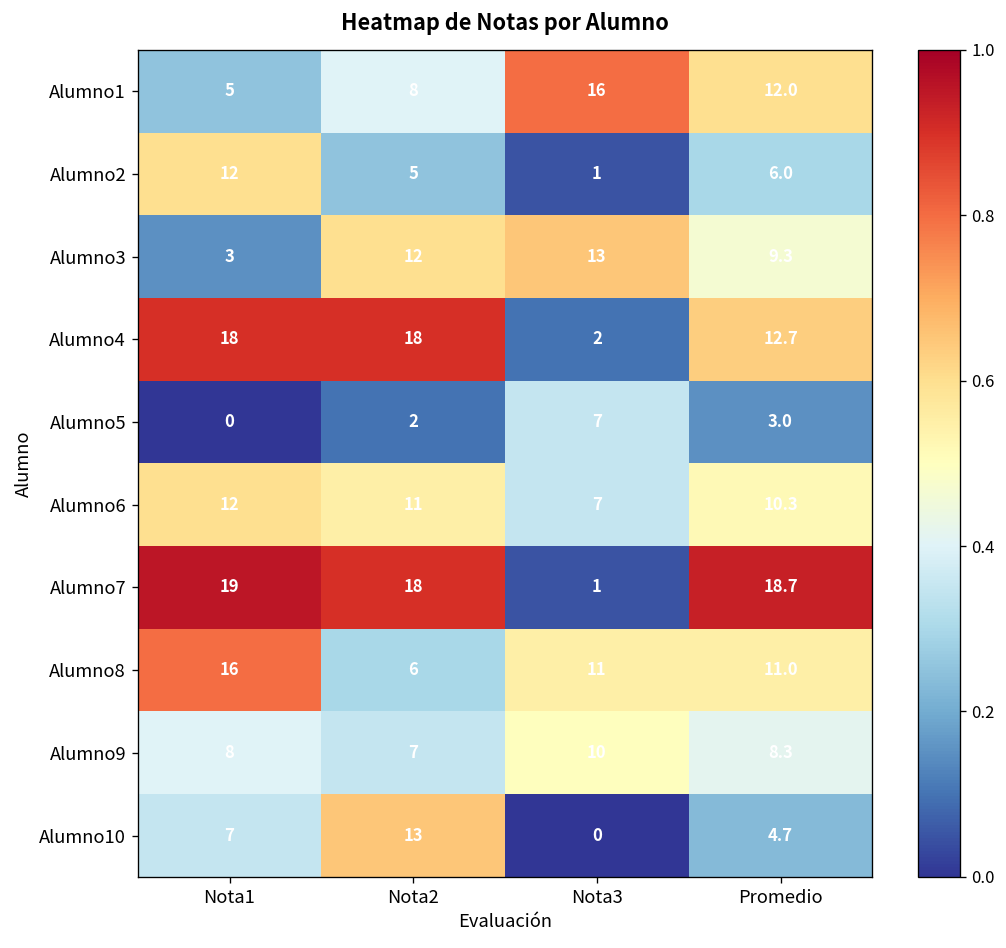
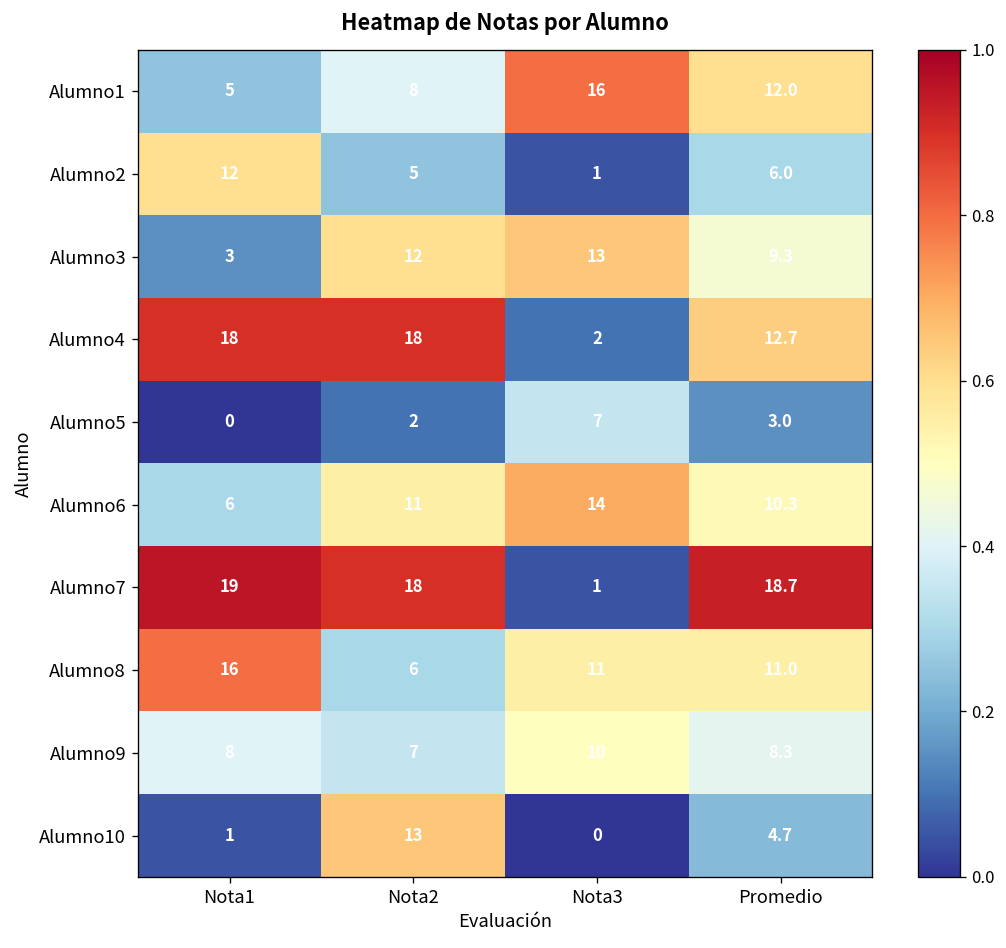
Alumno6, Nota1: 12 -> 6
Alumno6, Nota3: 7 -> 14
Alumno10, Nota1: 7 -> 1
